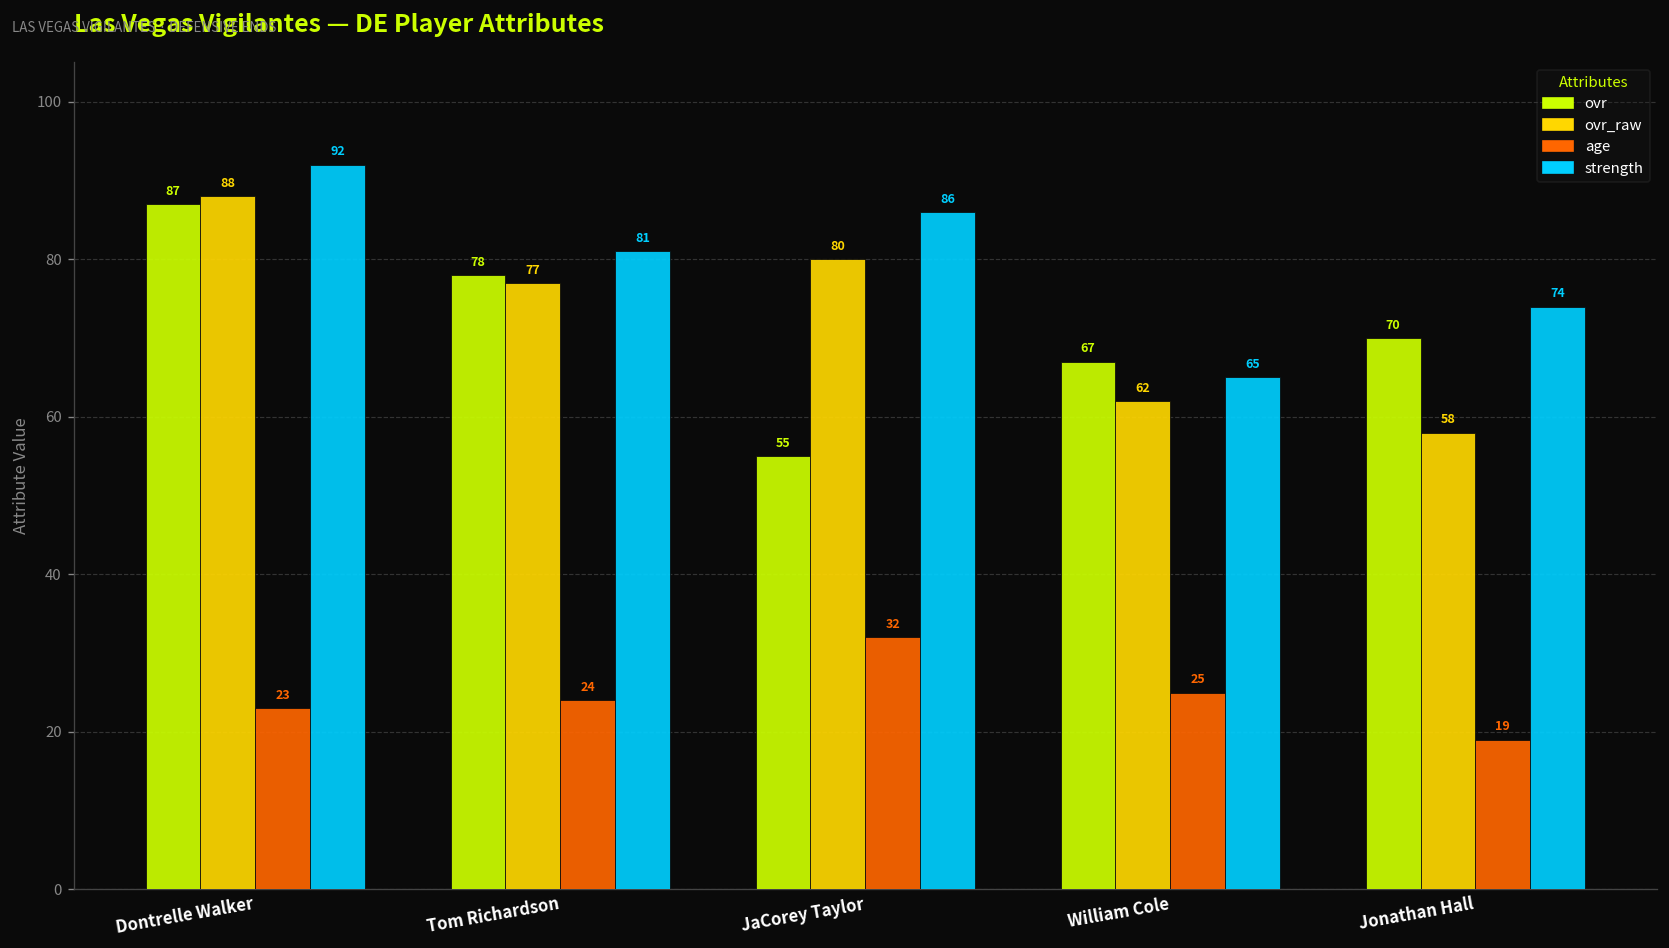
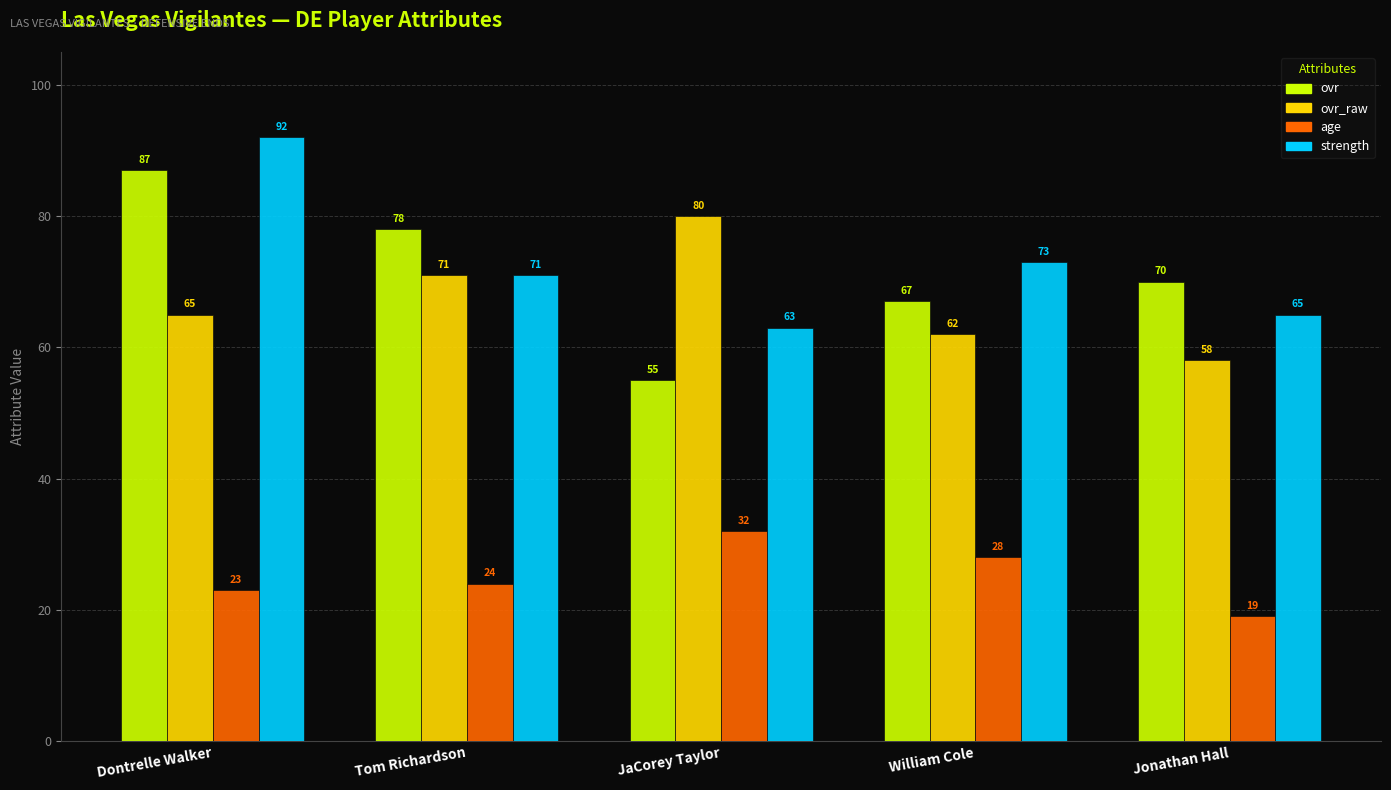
ovr_raw, Dontrelle Walker: 88 -> 65
ovr_raw, Tom Richardson: 77 -> 71
strength, Tom Richardson: 81 -> 71
strength, JaCorey Taylor: 86 -> 63
age, William Cole: 25 -> 28
strength, William Cole: 65 -> 73
strength, Jonathan Hall: 74 -> 65
